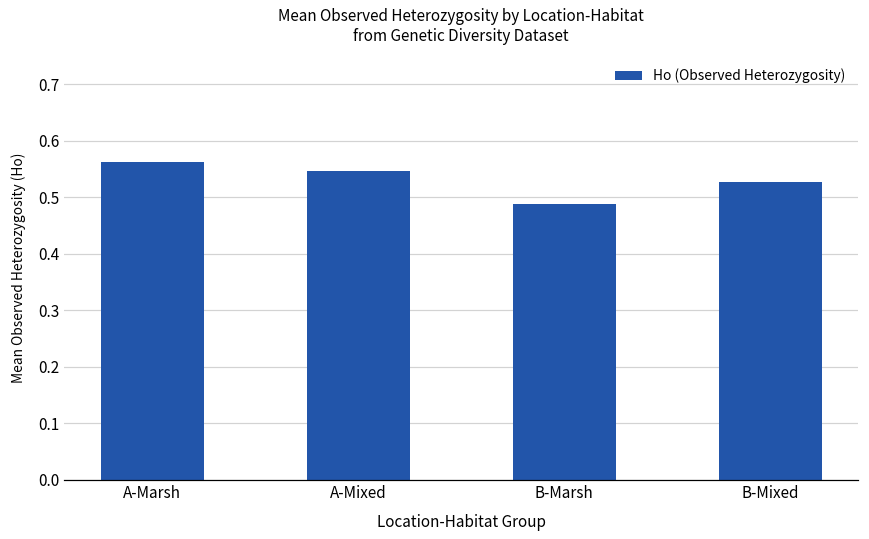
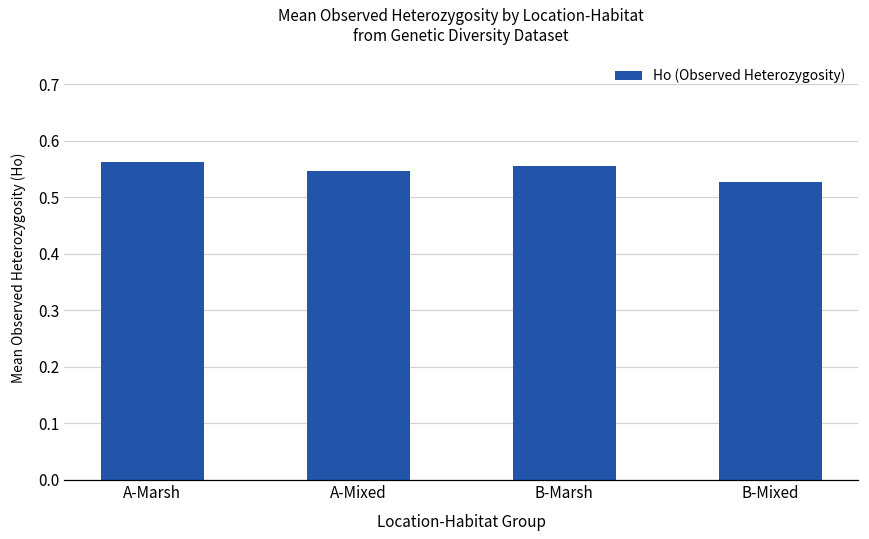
B-Marsh: 0.49 -> 0.56
